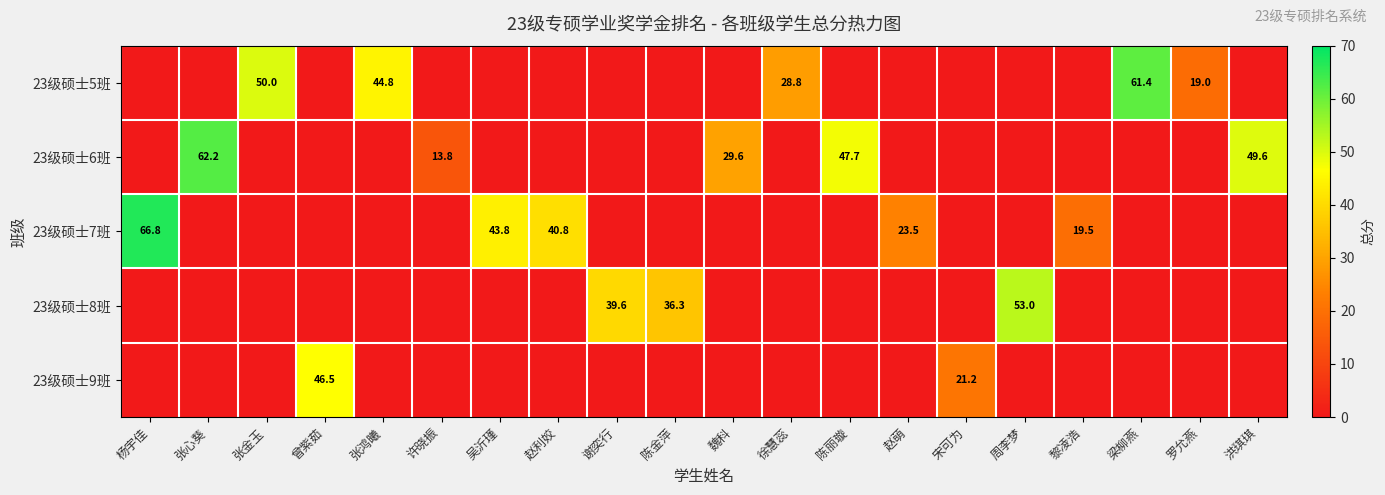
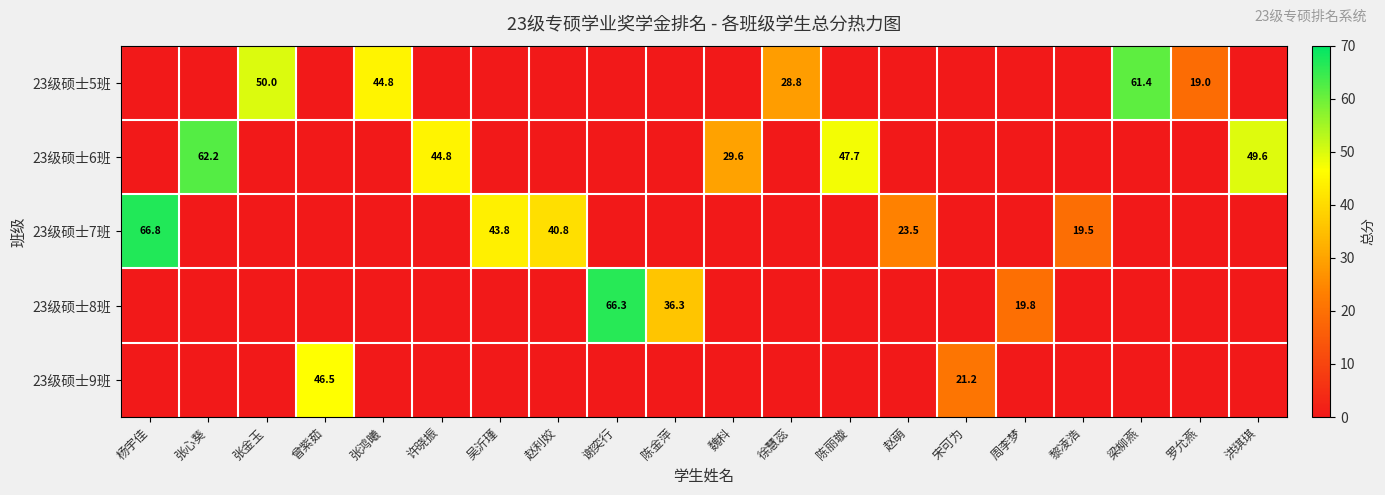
23级硕士6班, 许晓振: 13.8 -> 44.8
23级硕士8班, 谢奕行: 39.6 -> 66.3
23级硕士8班, 周李梦: 53.0 -> 19.8
